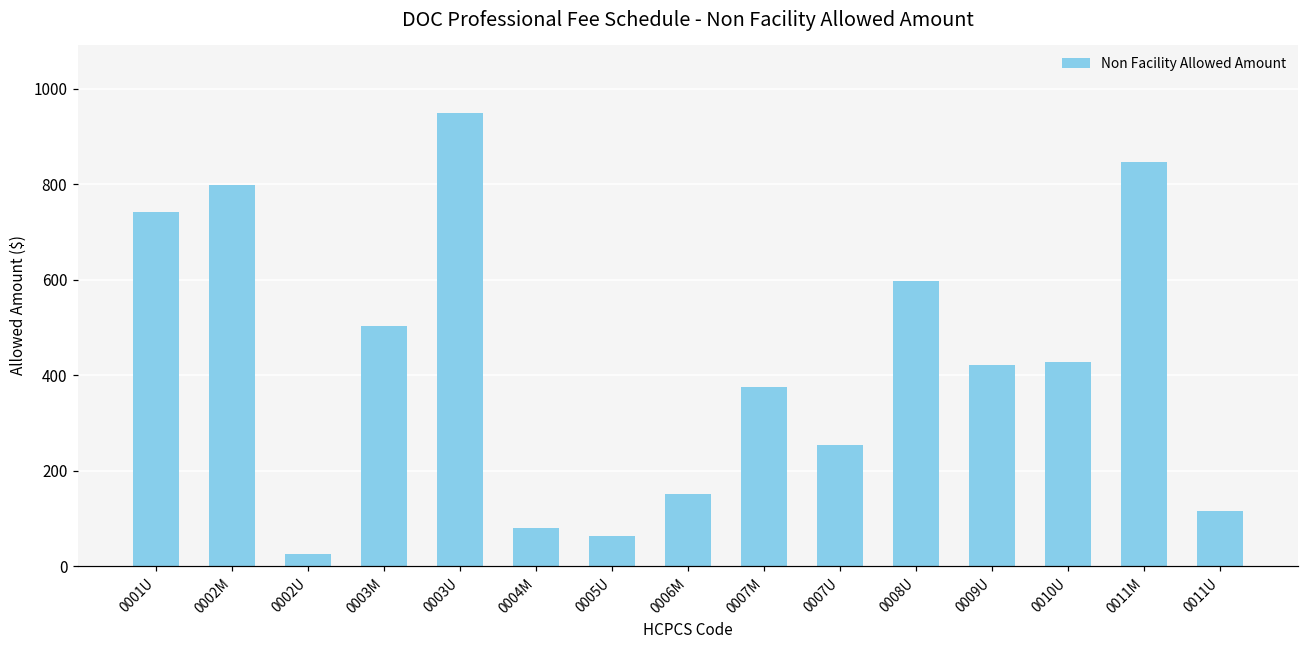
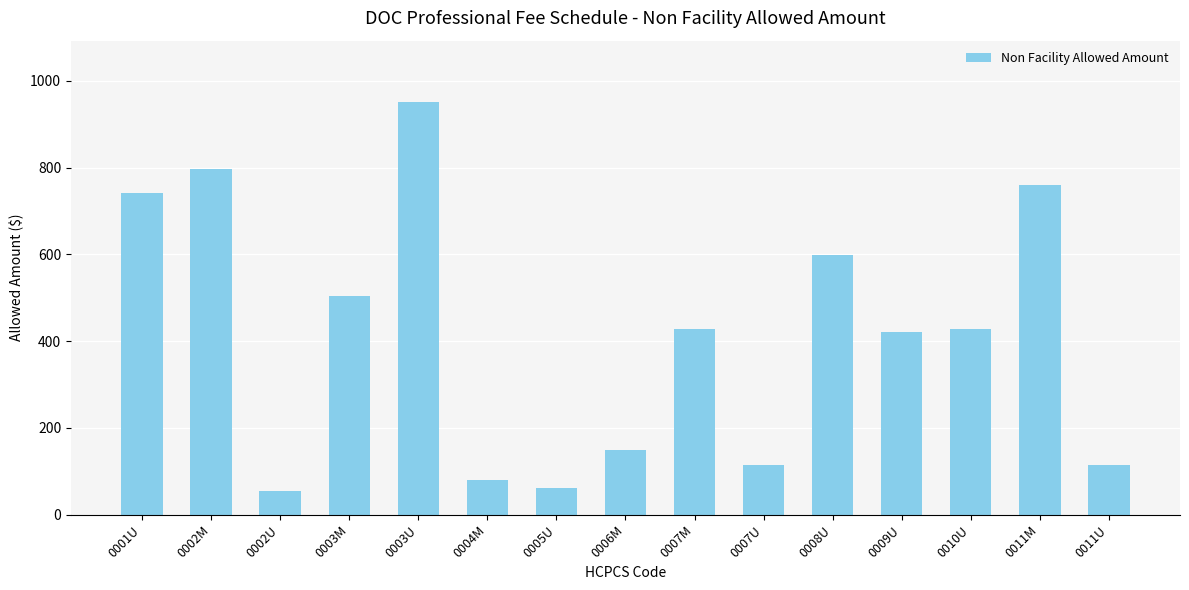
0002U: 30 -> 50
0007M: 380 -> 430
0007U: 250 -> 110
0011M: 850 -> 760
